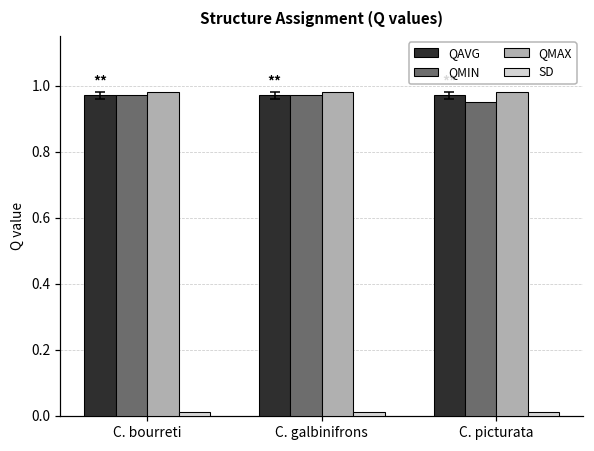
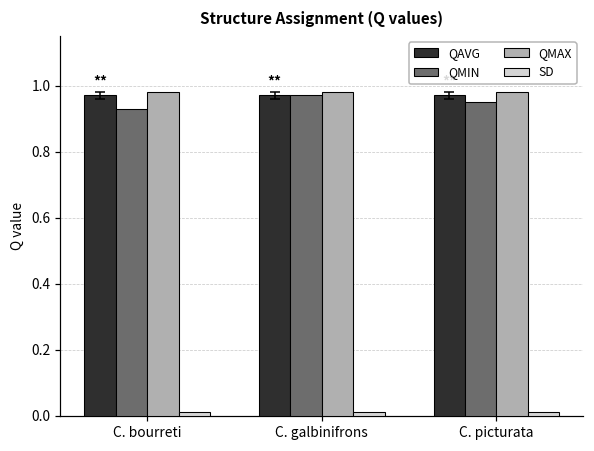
QMIN, C. bourreti: 0.97 -> 0.93
